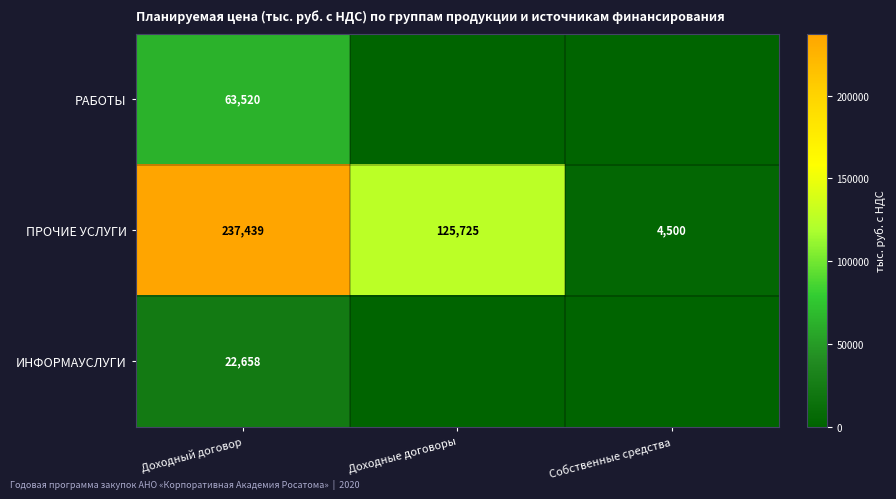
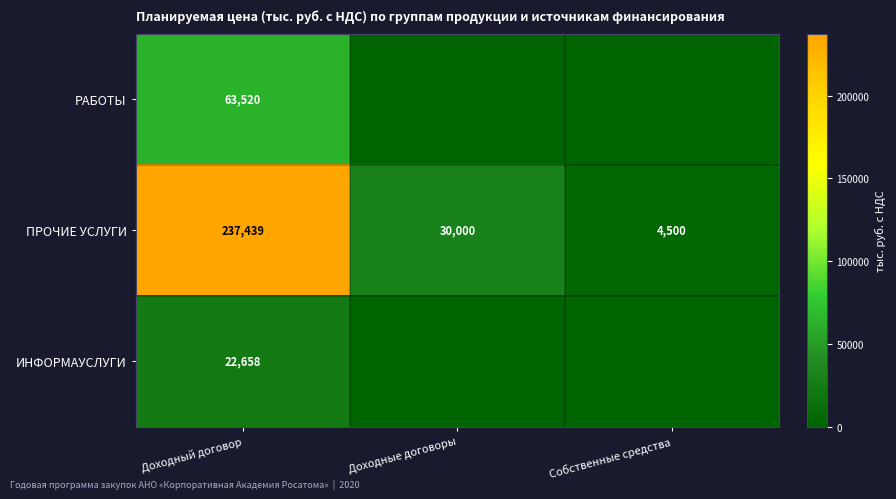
ПРОЧИЕ УСЛУГИ, Доходные договоры: 125,725 -> 30,000
